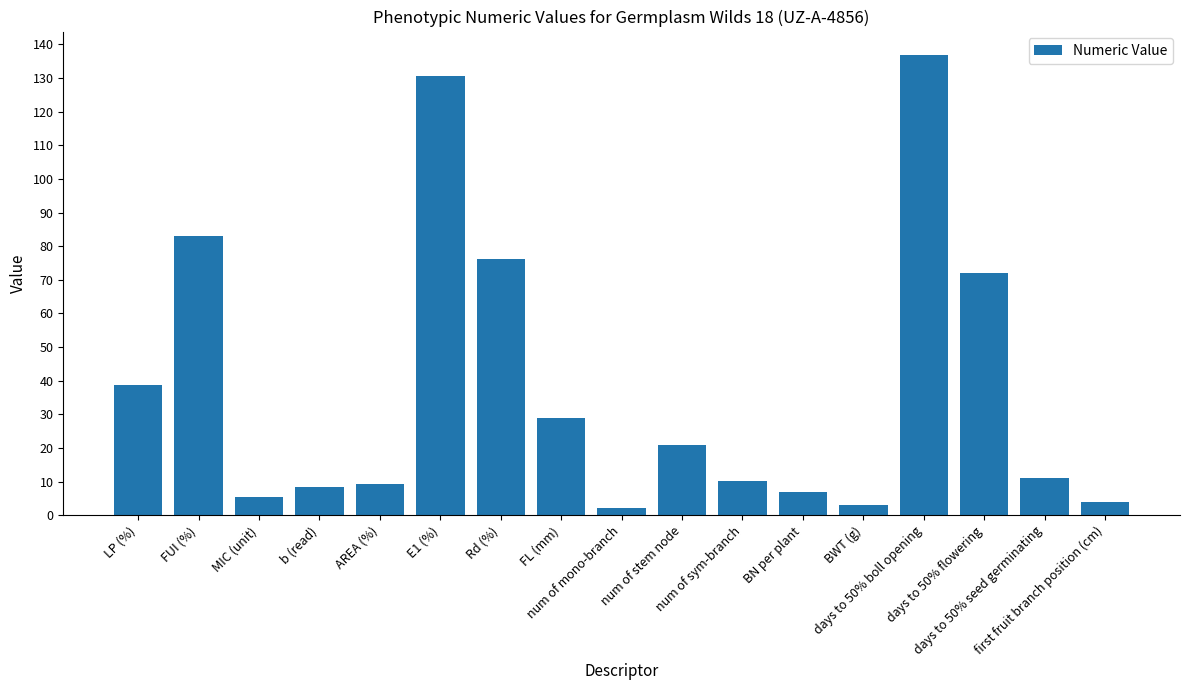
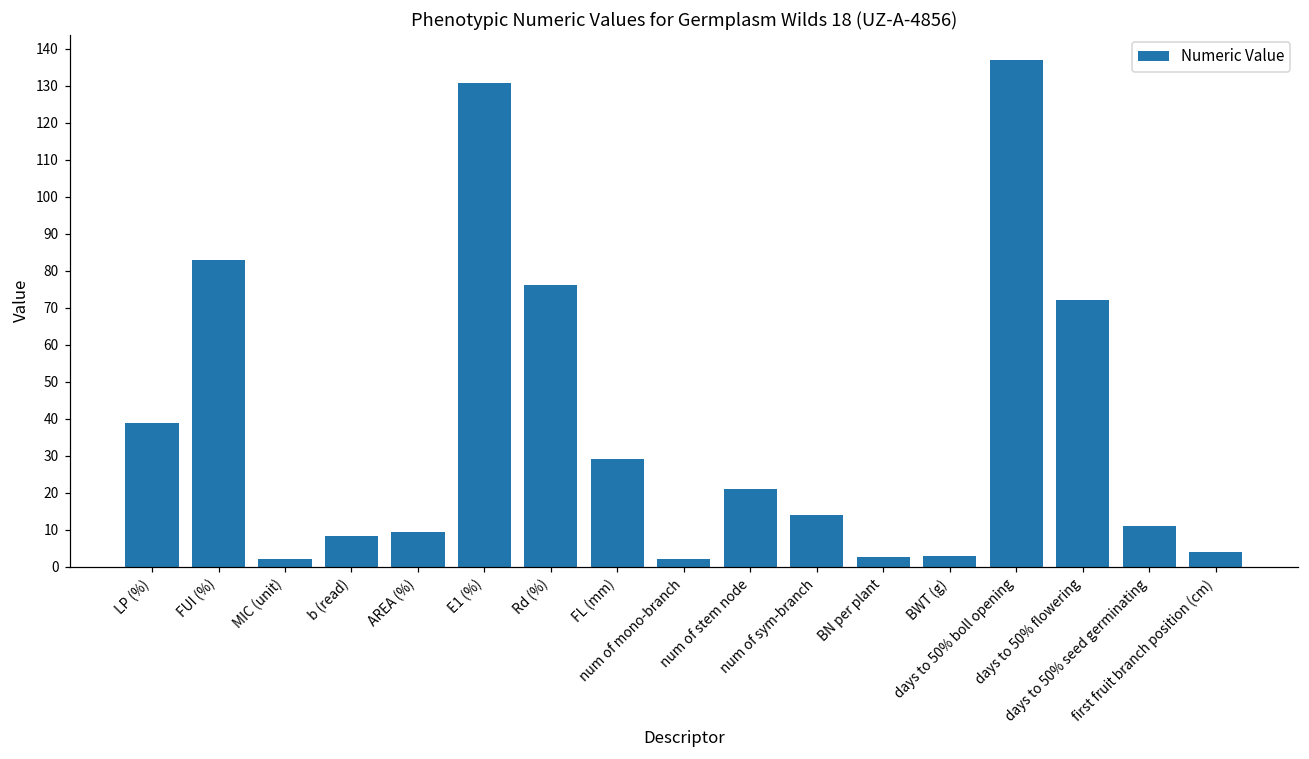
MIC (unit): 6 -> 2
num of sym-branch: 10 -> 14
BN per plant: 7 -> 3
